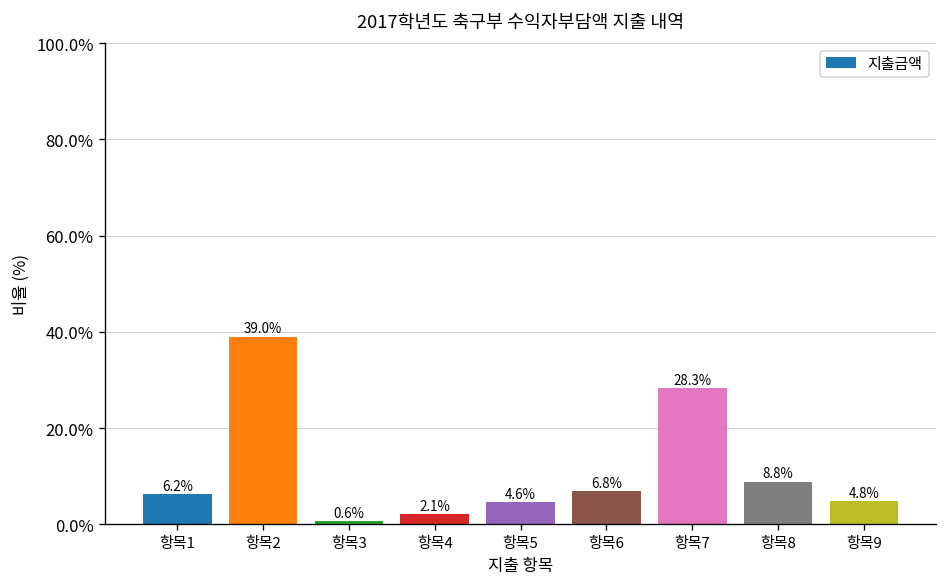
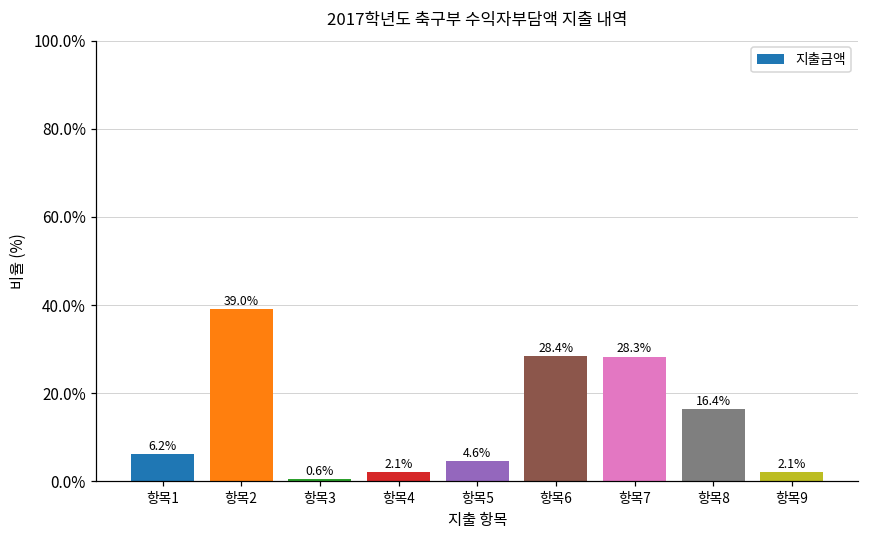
항목6: 6.8% -> 28.4%
항목8: 8.8% -> 16.4%
항목9: 4.8% -> 2.1%
